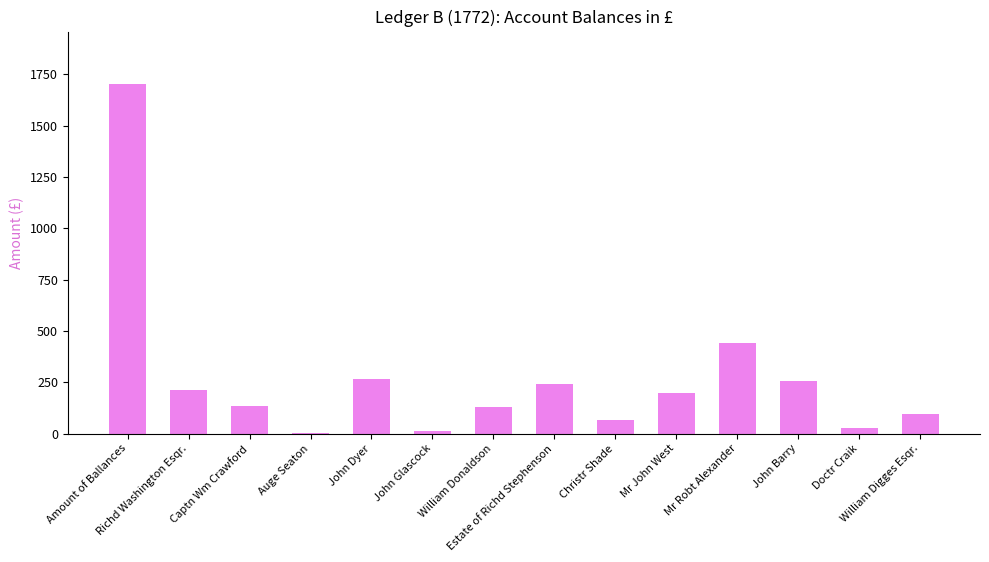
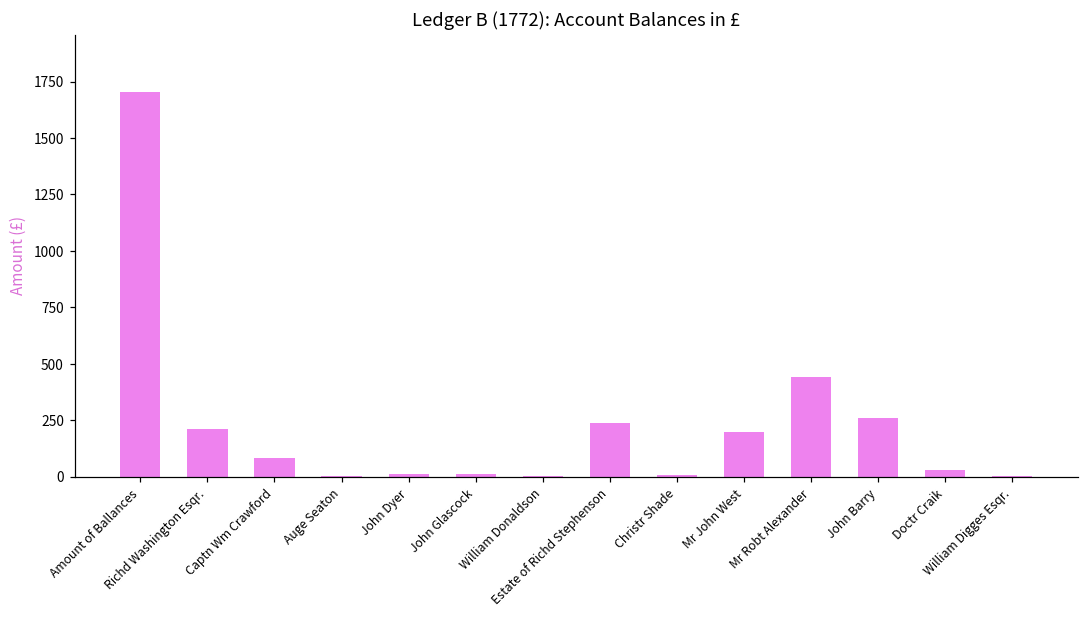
Captn Wm Crawford: 130 -> 80
John Dyer: 270 -> 10
William Donaldson: 130 -> 0
Christr Shade: 70 -> 10
William Digges Esqr.: 100 -> 0
